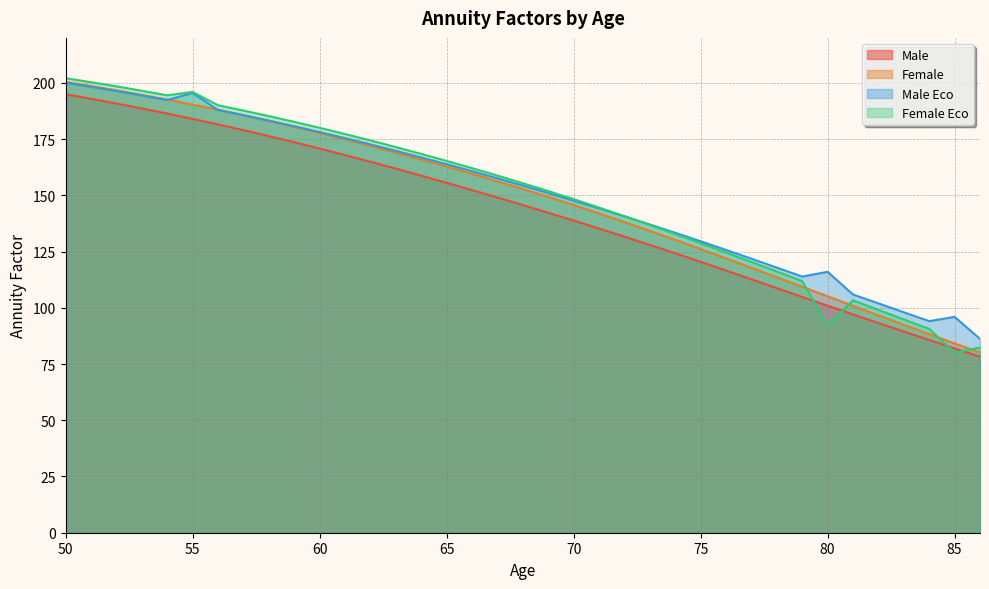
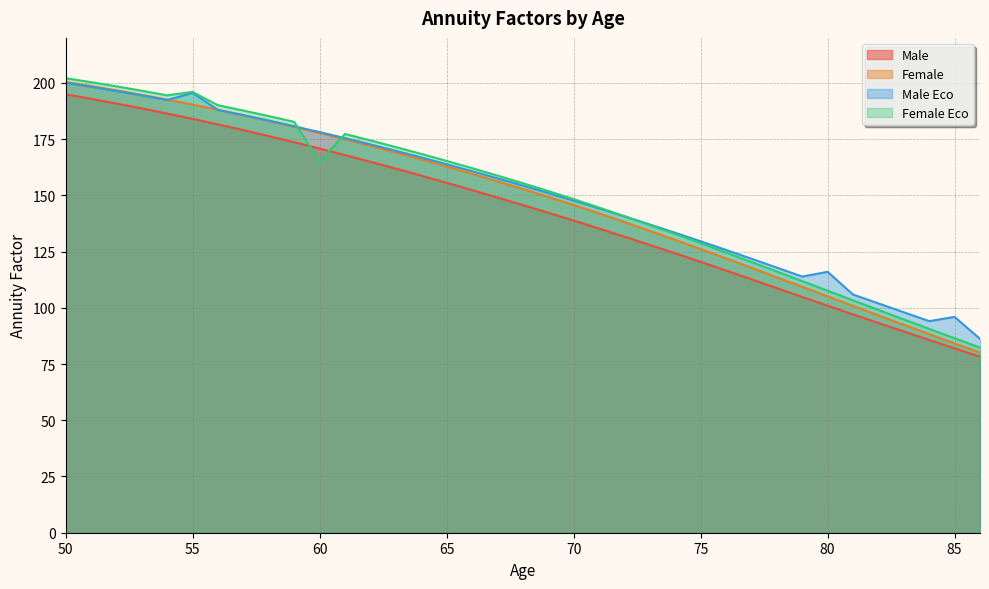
Female Eco, 60: 180 -> 165
Female Eco, 80: 92 -> 108
Female Eco, 85: 80 -> 86
